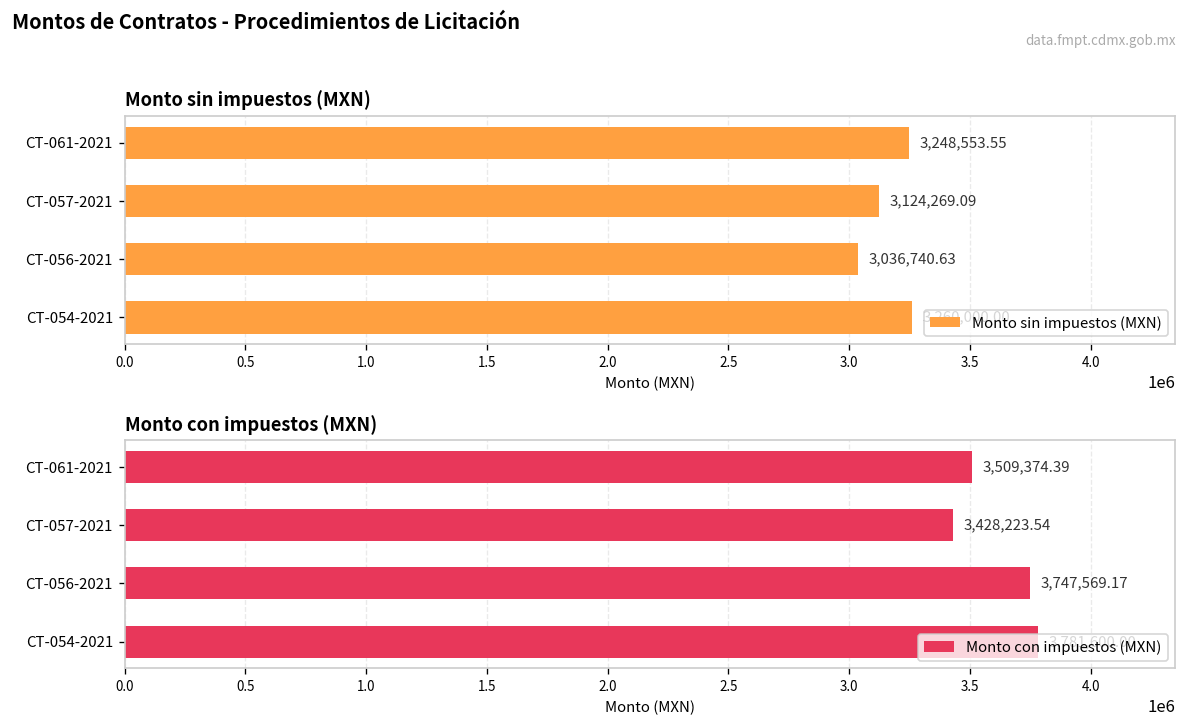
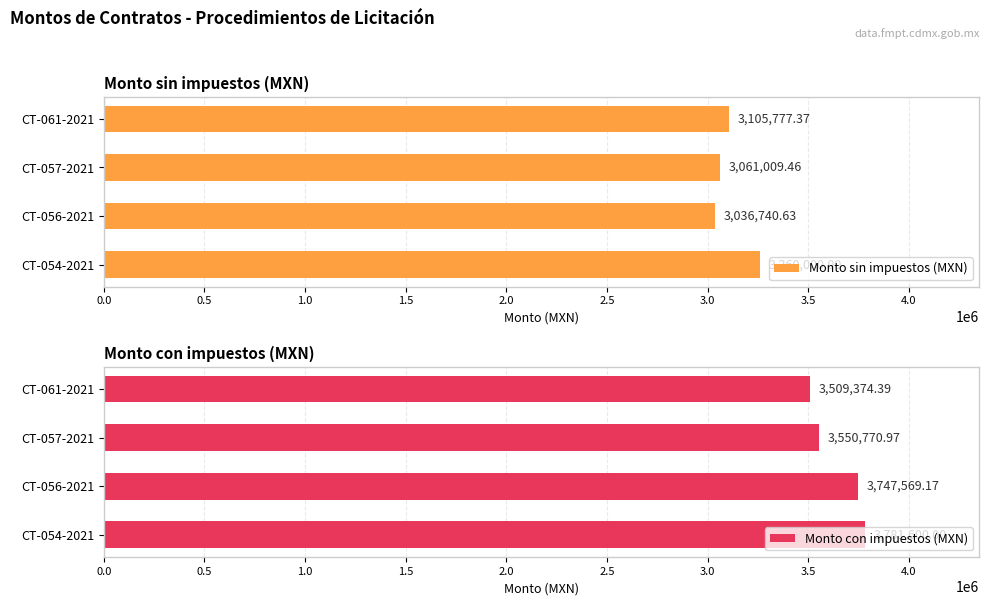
Monto sin impuestos (MXN), CT-061-2021: 3,248,553.55 -> 3,105,777.37
Monto sin impuestos (MXN), CT-057-2021: 3,124,269.09 -> 3,061,009.46
Monto con impuestos (MXN), CT-057-2021: 3,428,223.54 -> 3,550,770.97
